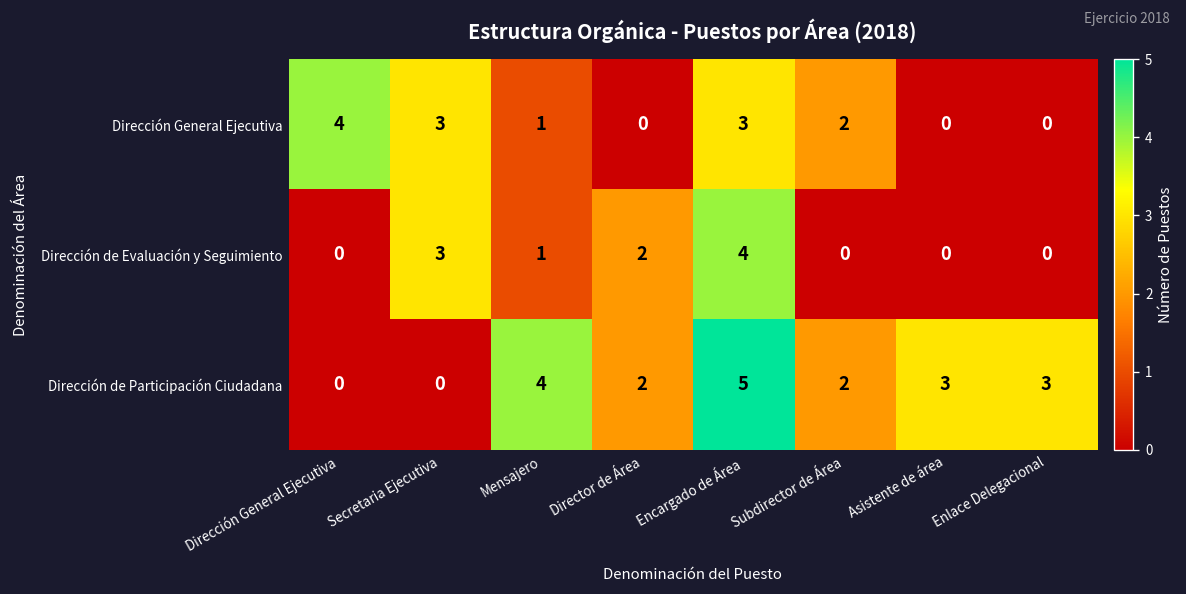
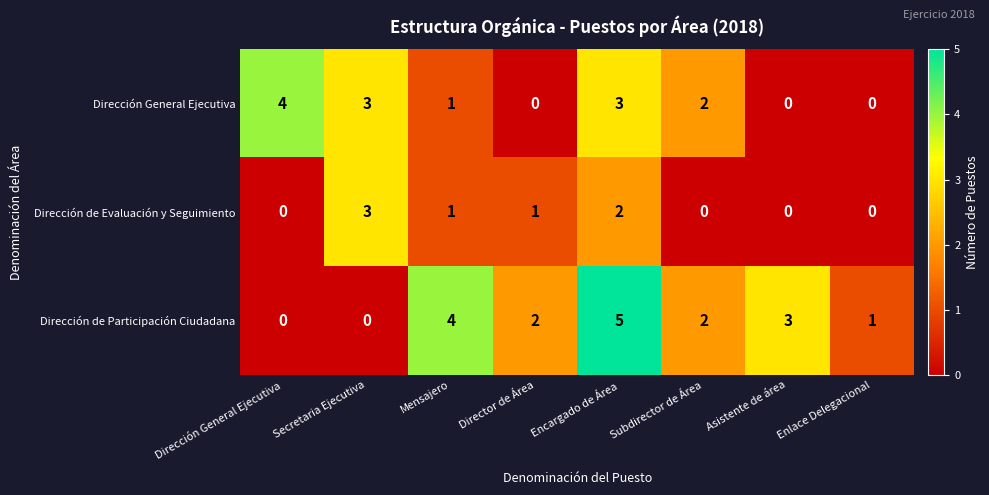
Dirección de Evaluación y Seguimiento, Director de Área: 2 -> 1
Dirección de Evaluación y Seguimiento, Encargado de Área: 4 -> 2
Dirección de Participación Ciudadana, Enlace Delegacional: 3 -> 1
